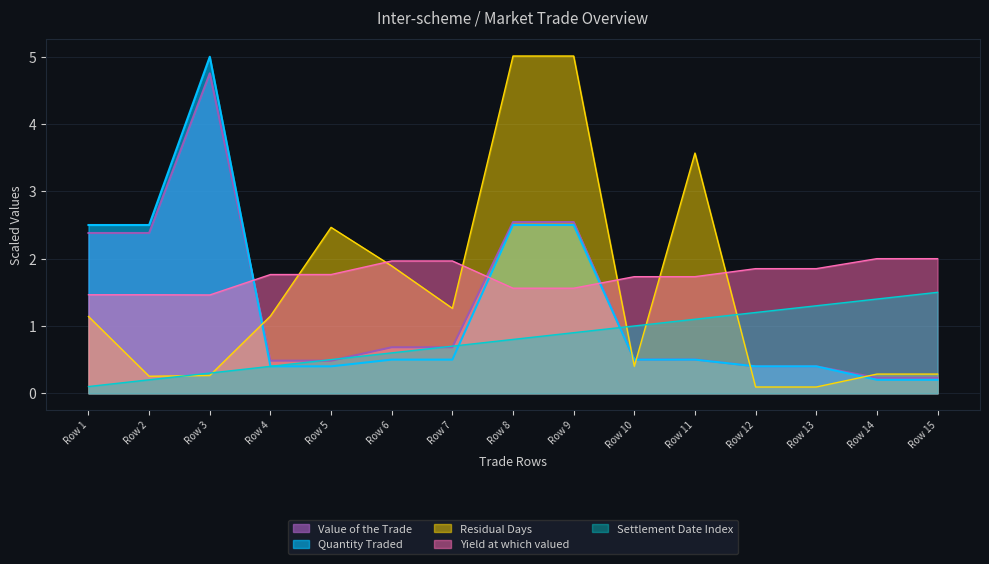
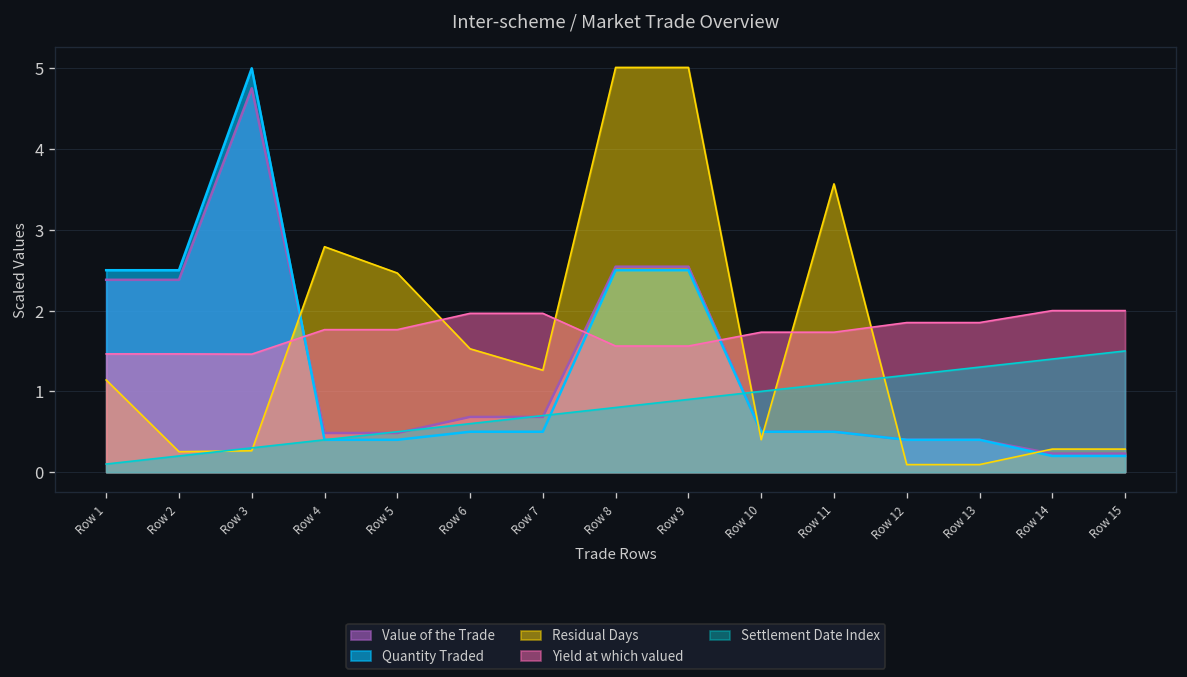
Residual Days, Row 4: 1.1 -> 2.8
Residual Days, Row 6: 1.9 -> 1.5
